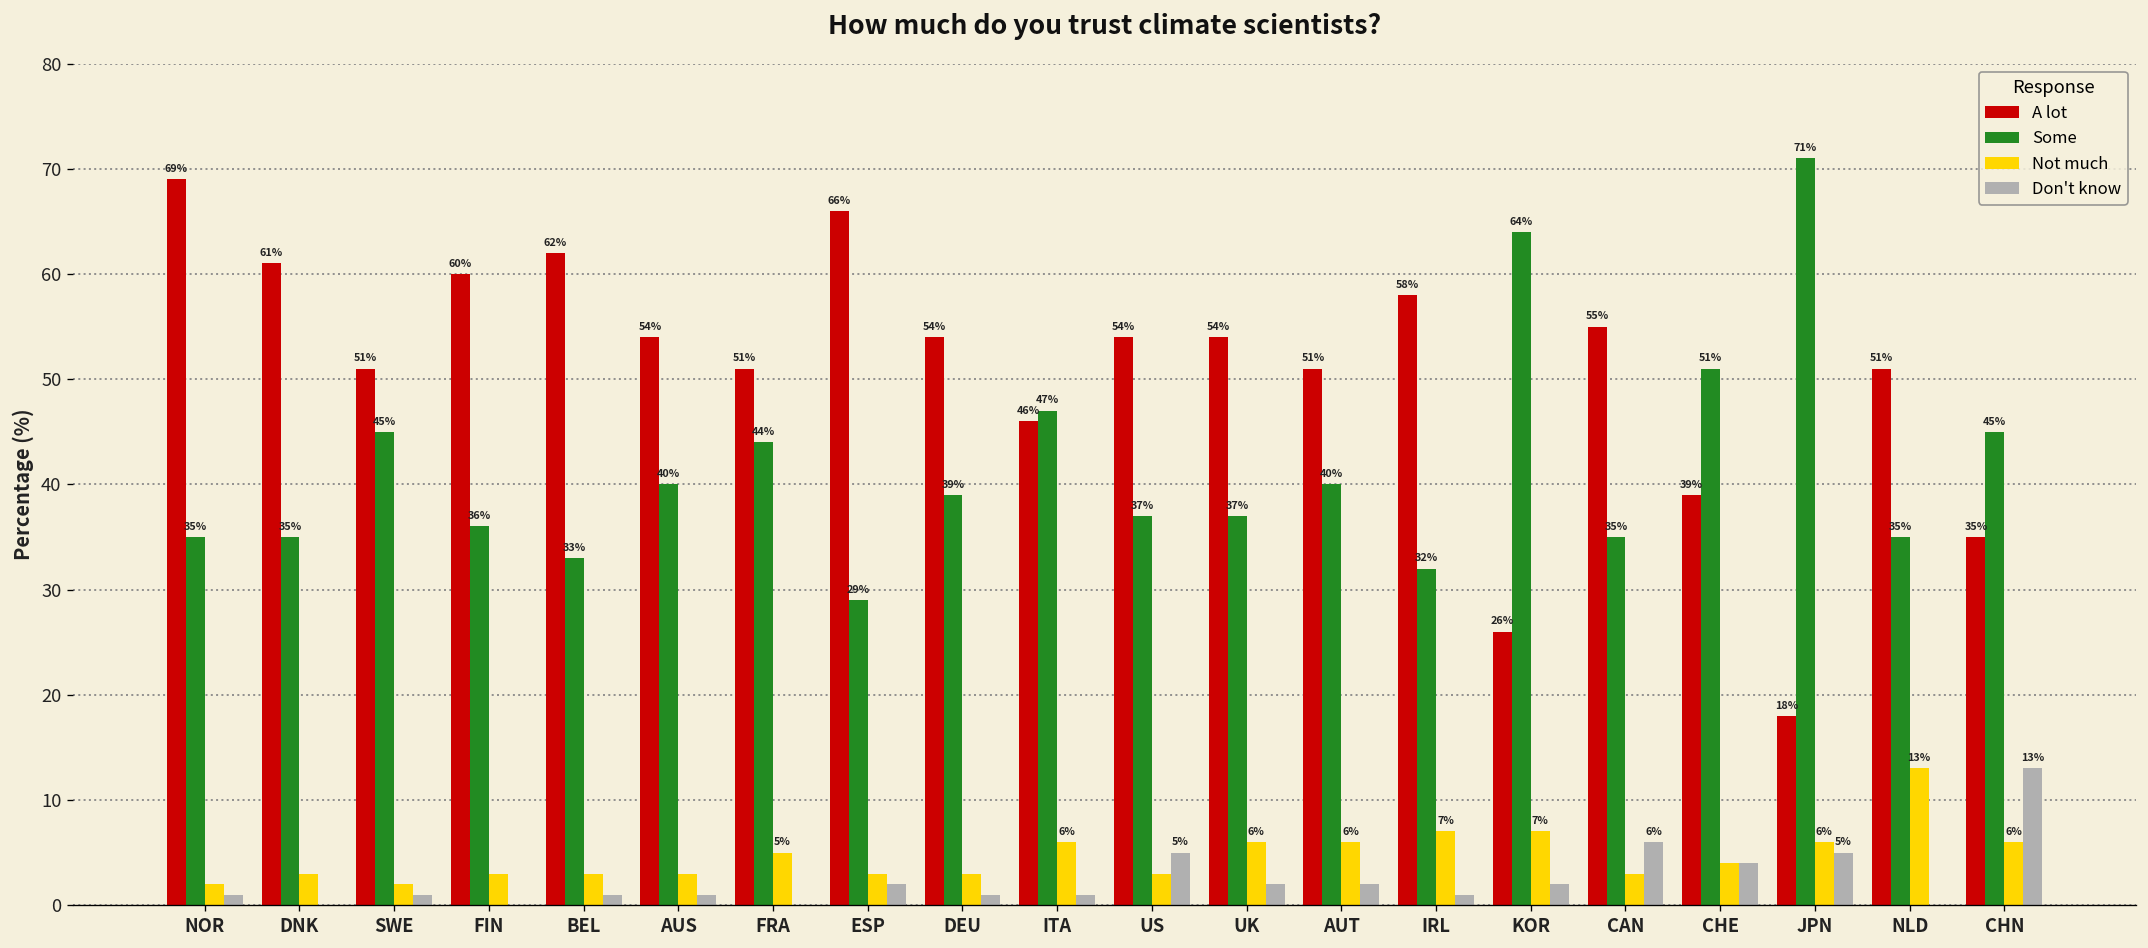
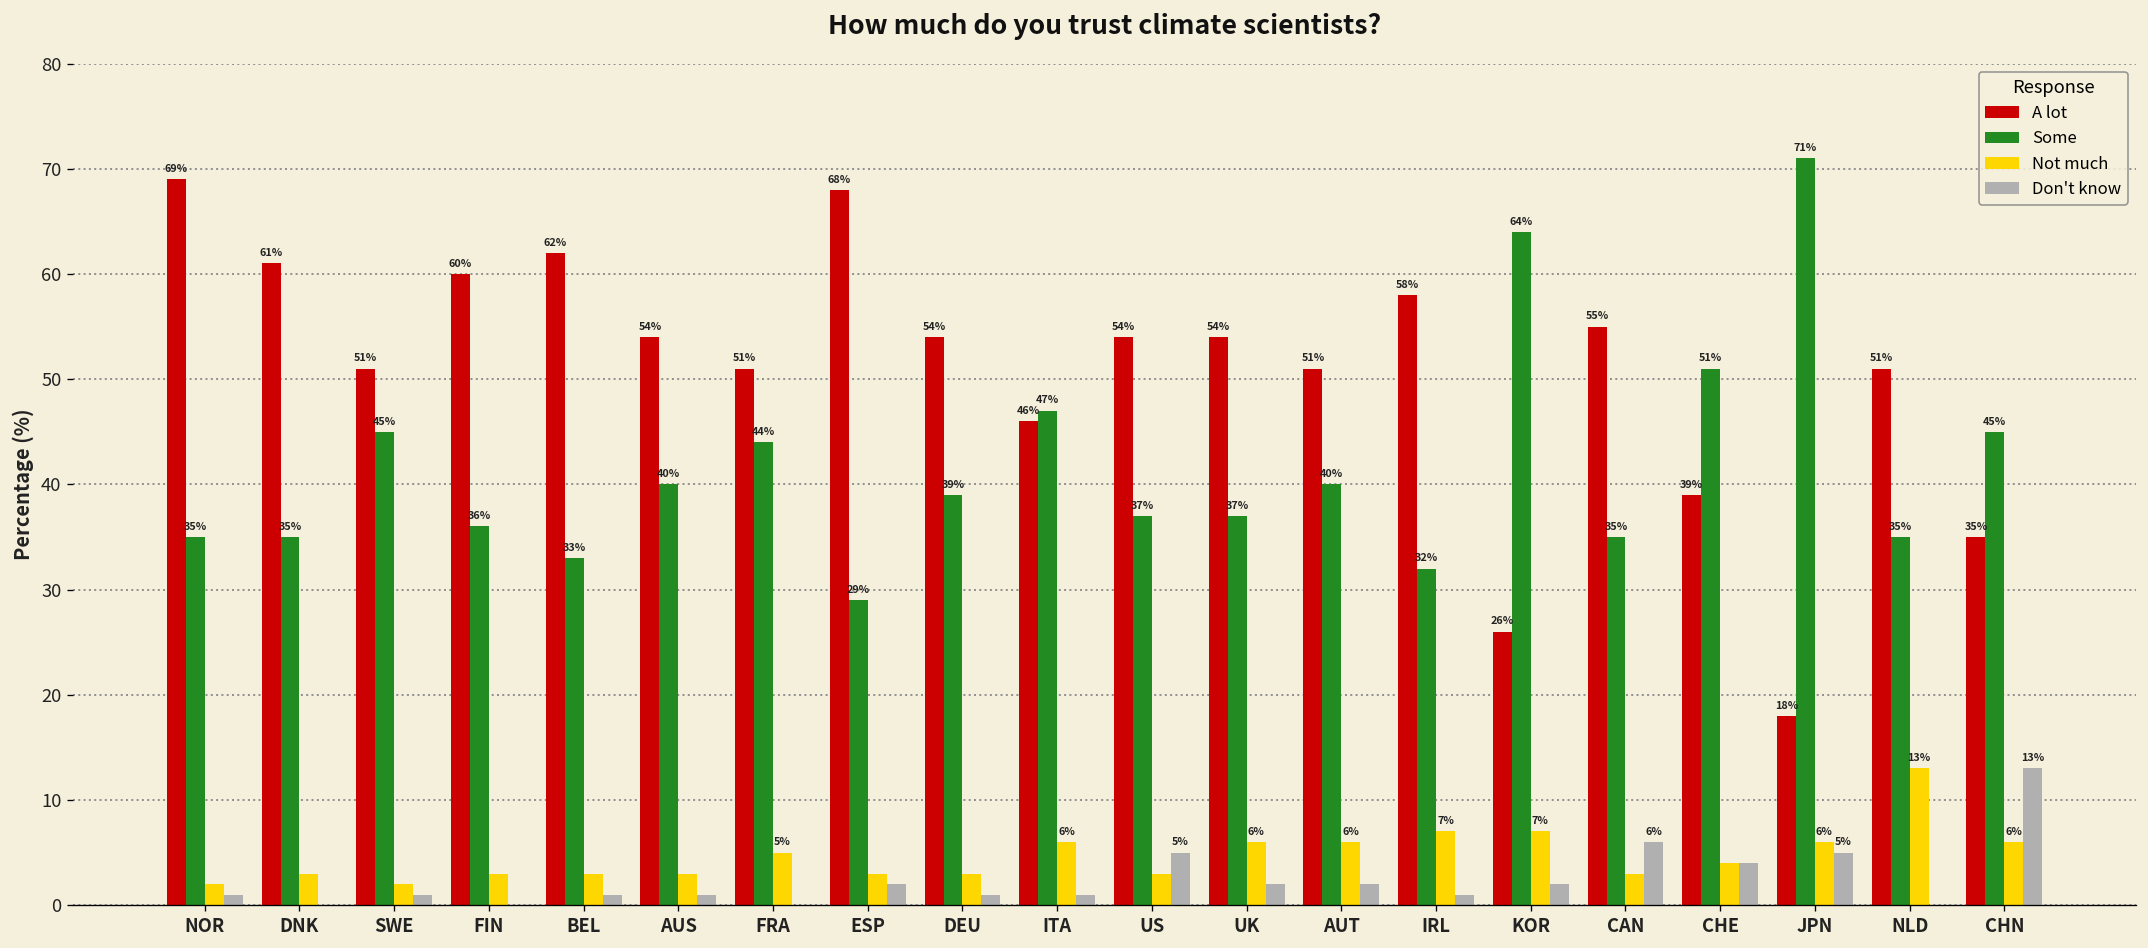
A lot, ESP: 66% -> 68%
